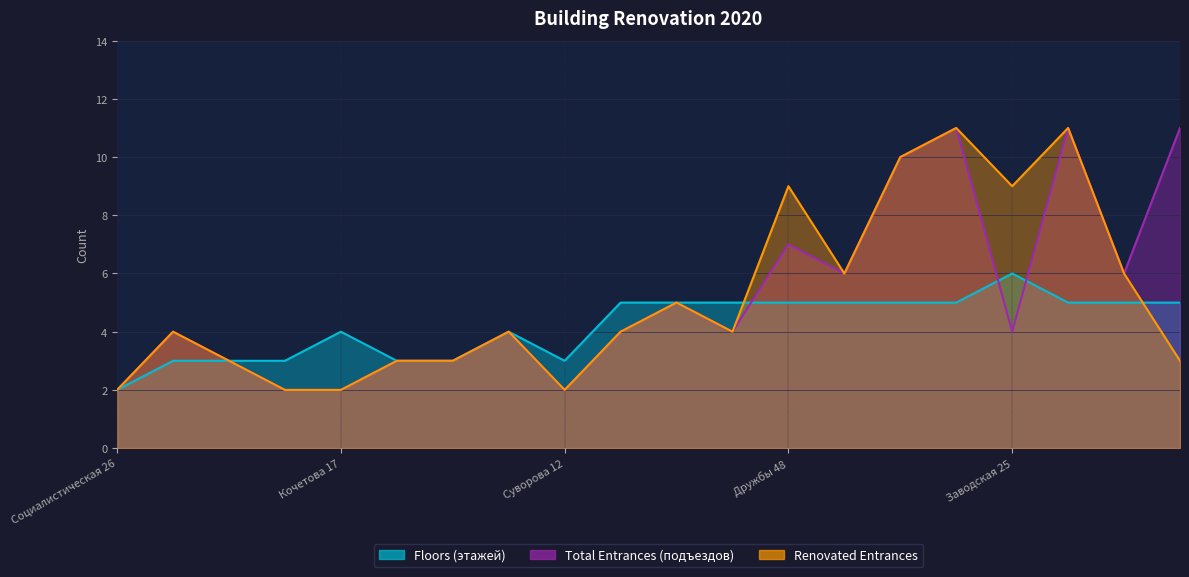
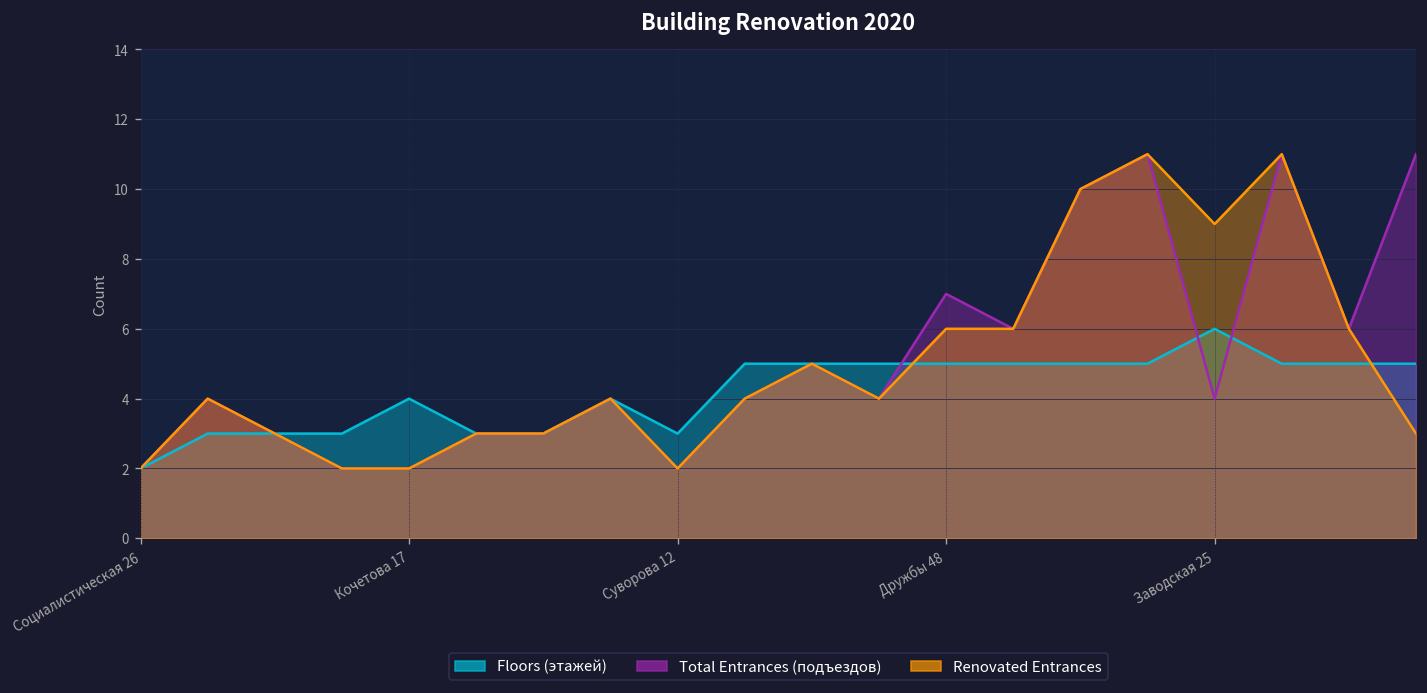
Renovated Entrances, Дружбы 48: 9 -> 6
